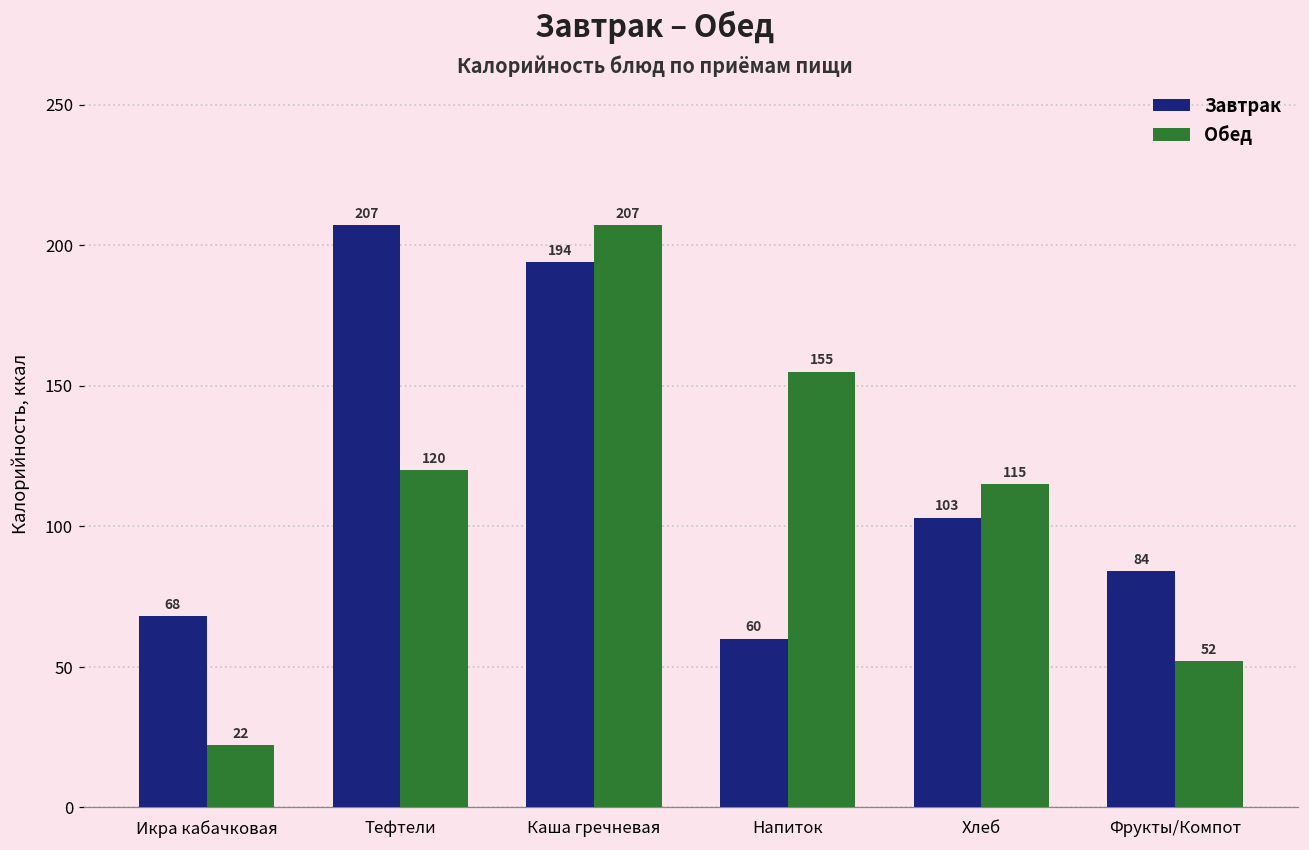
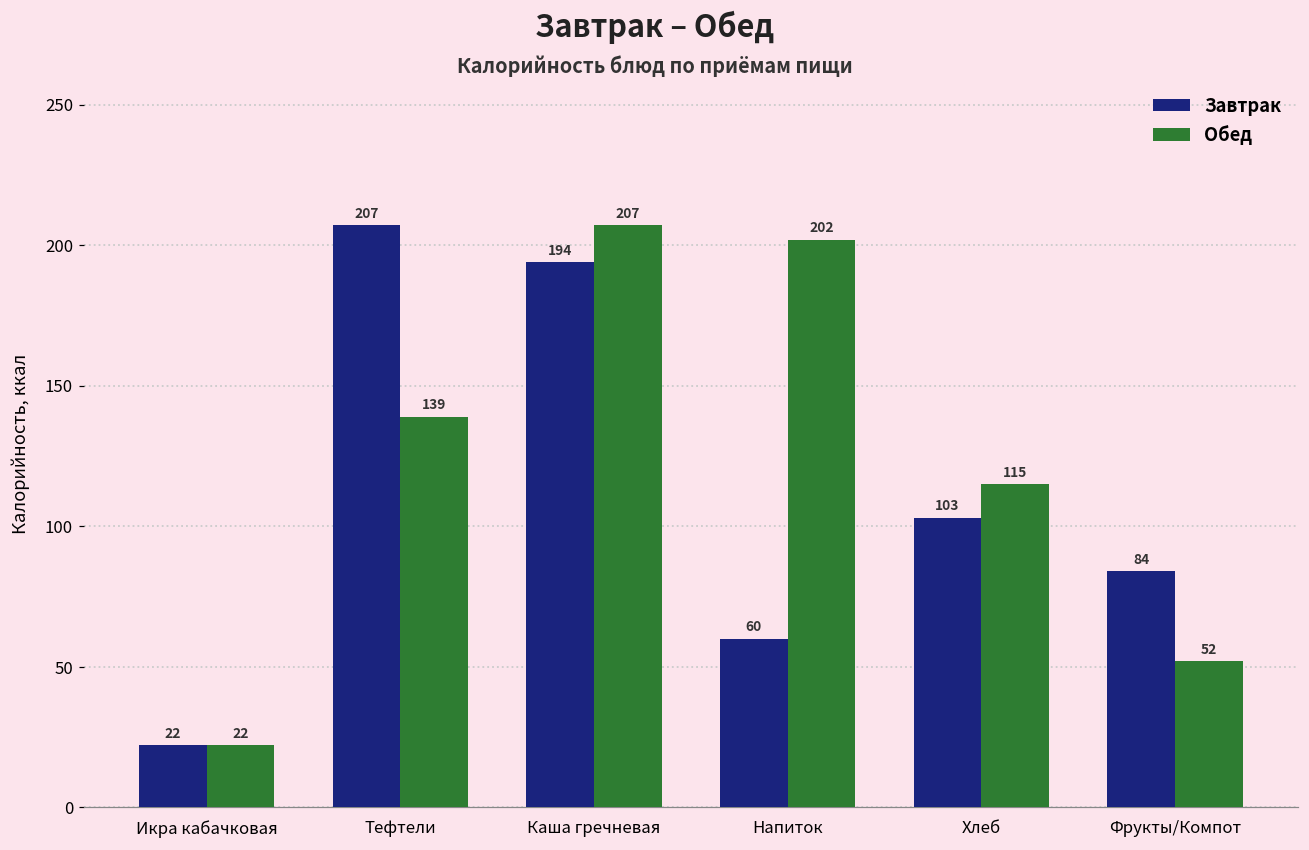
Завтрак, Икра кабачковая: 68 -> 22
Обед, Тефтели: 120 -> 139
Обед, Напиток: 155 -> 202
